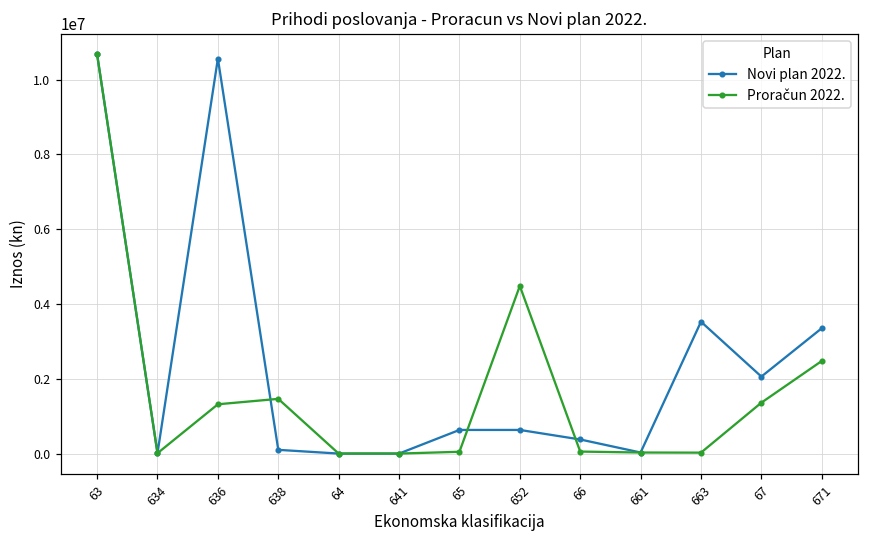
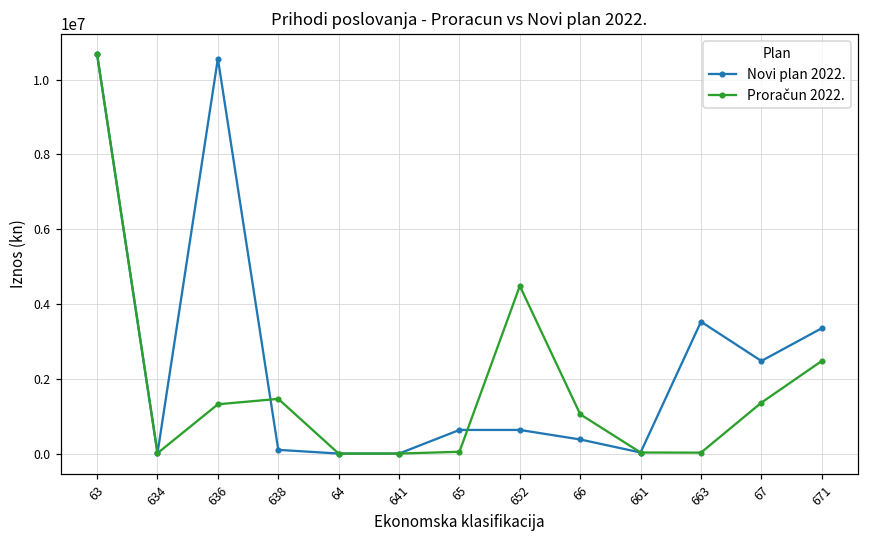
Proračun 2022., 66: 100000 -> 1100000
Novi plan 2022., 67: 2100000 -> 2500000
